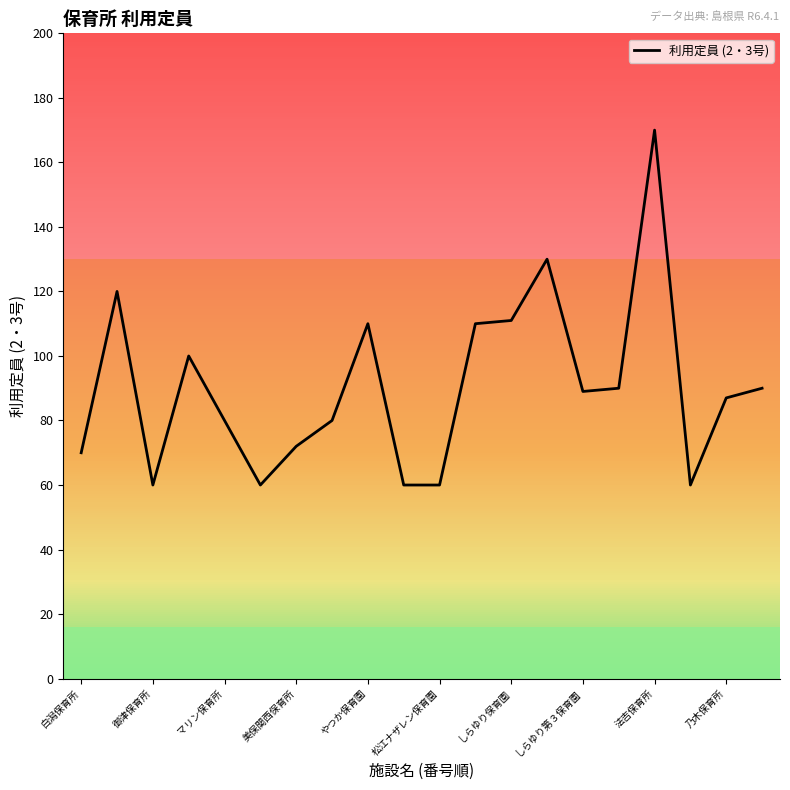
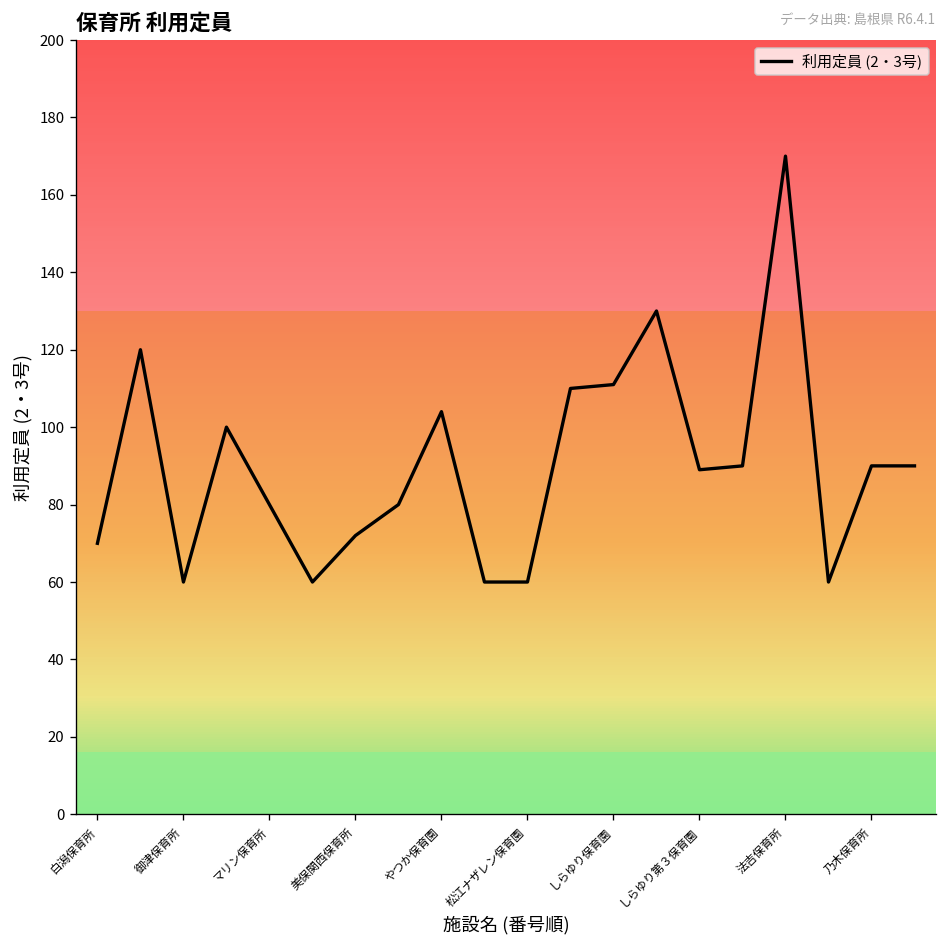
やつか保育園: 110 -> 104
乃木保育所: 87 -> 90
